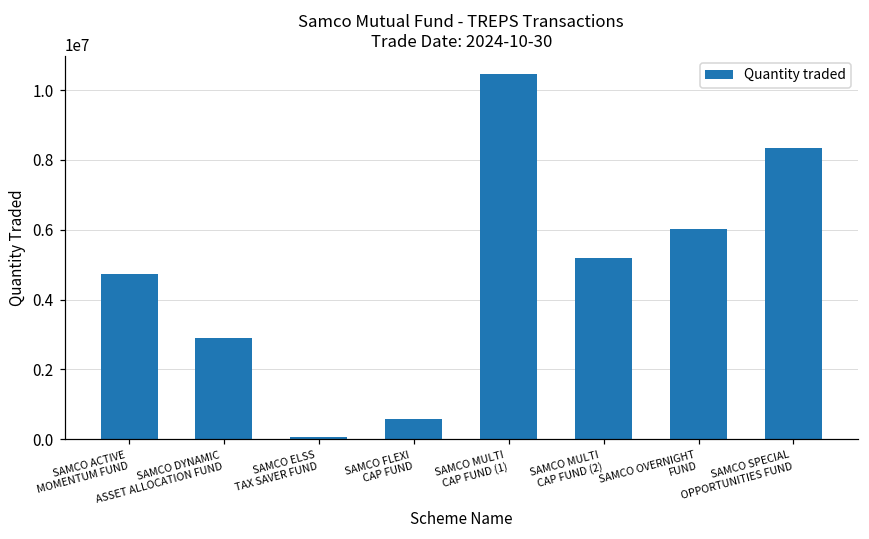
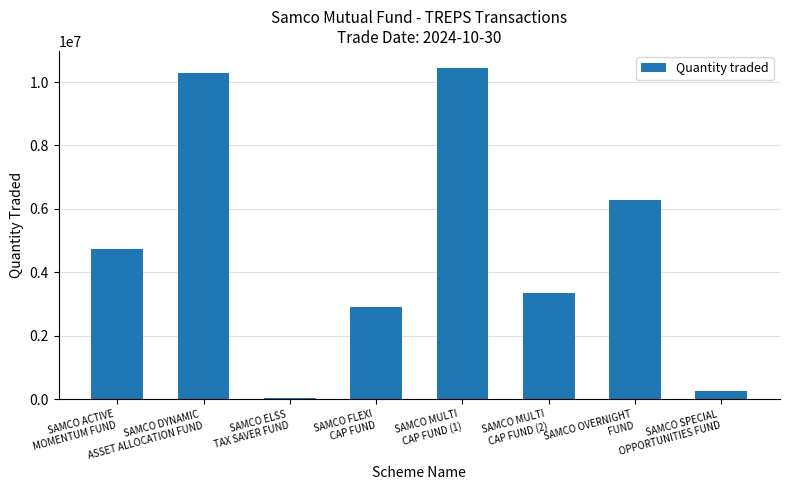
SAMCO DYNAMIC ASSET ALLOCATION FUND: 2900000 -> 10300000
SAMCO FLEXI CAP FUND: 600000 -> 2900000
SAMCO MULTI CAP FUND (2): 5200000 -> 3400000
SAMCO OVERNIGHT FUND: 6000000 -> 6300000
SAMCO SPECIAL OPPORTUNITIES FUND: 8400000 -> 300000
